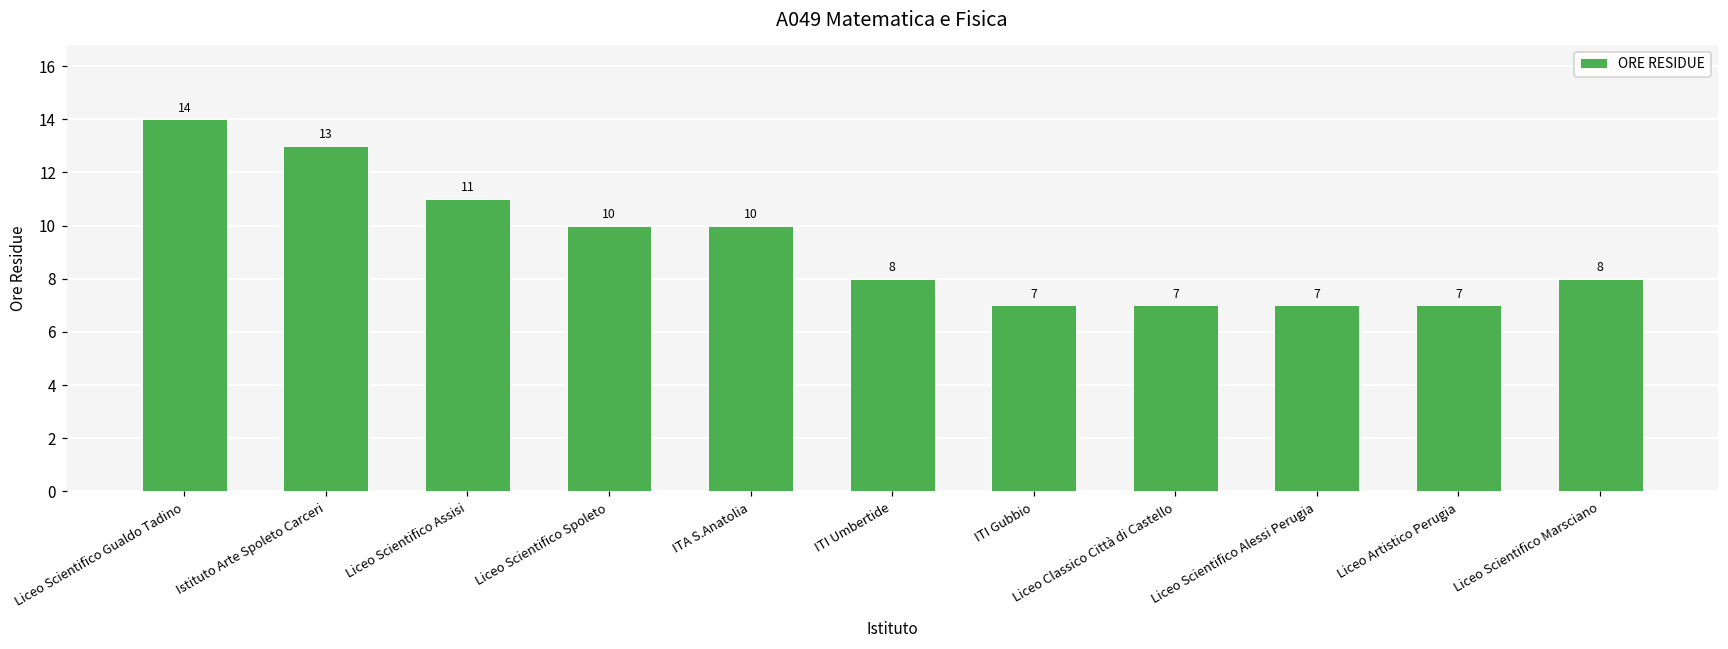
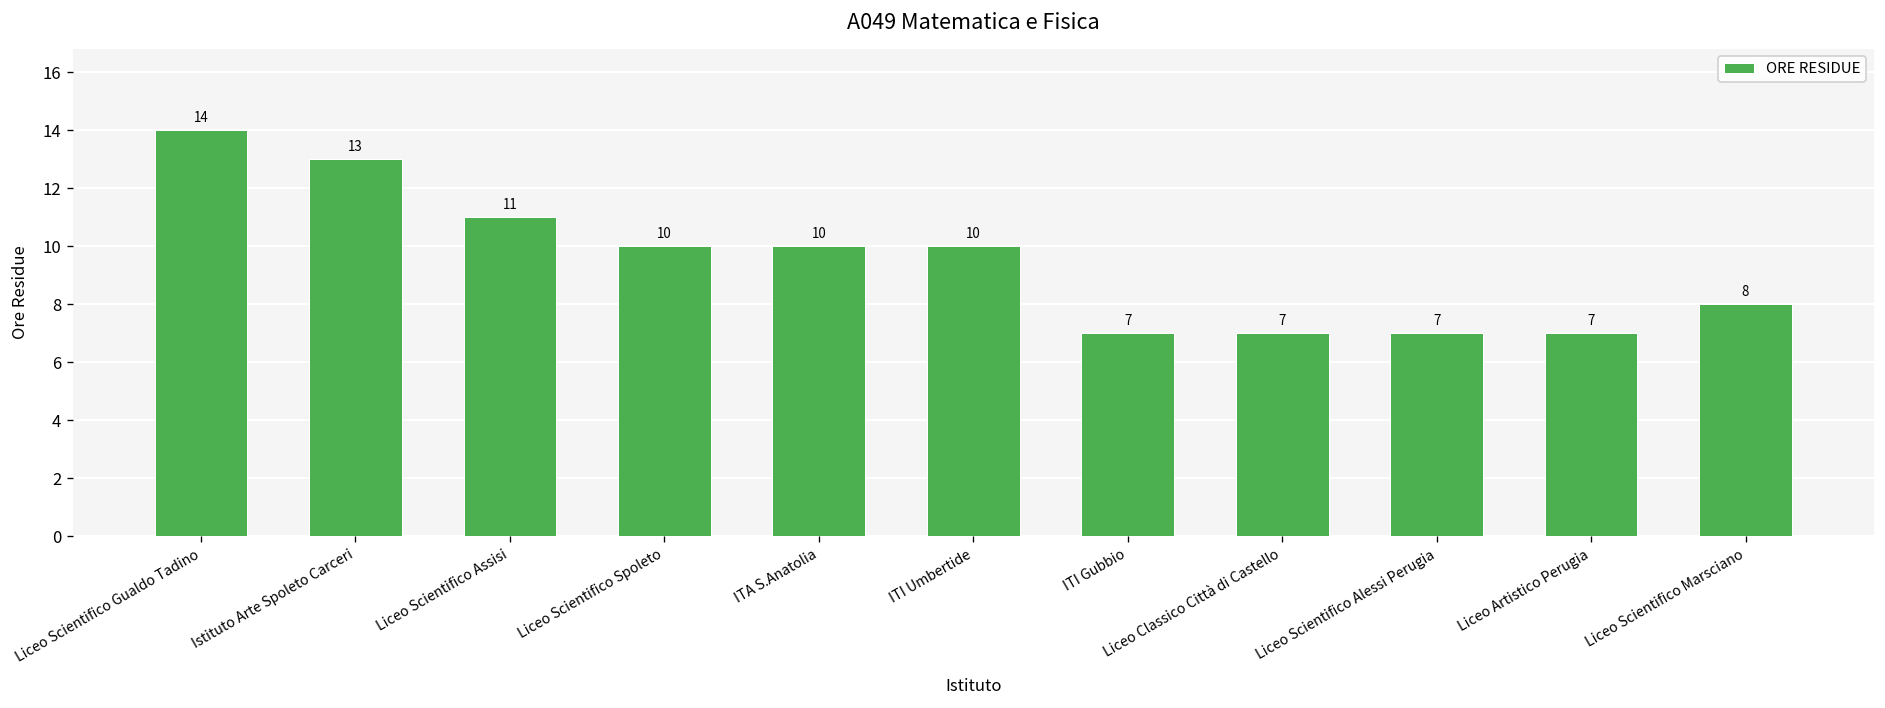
ITI Umbertide: 8 -> 10
